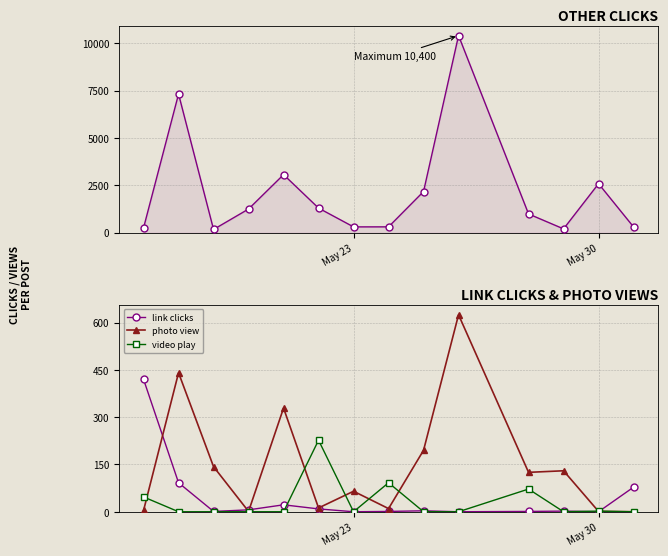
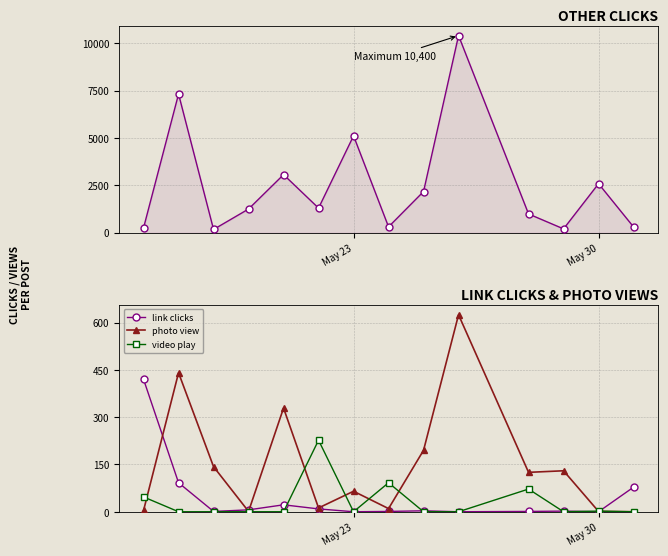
OTHER CLICKS, May 23: 300 -> 5100
